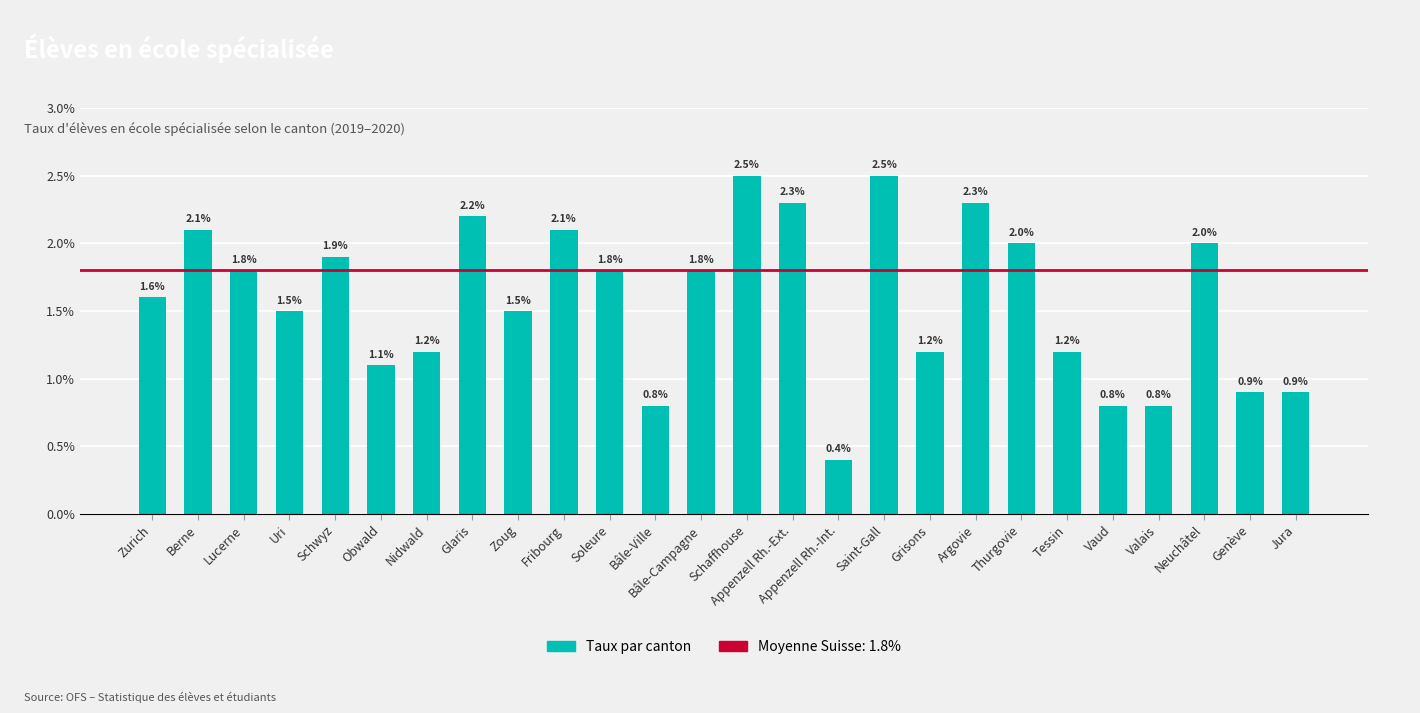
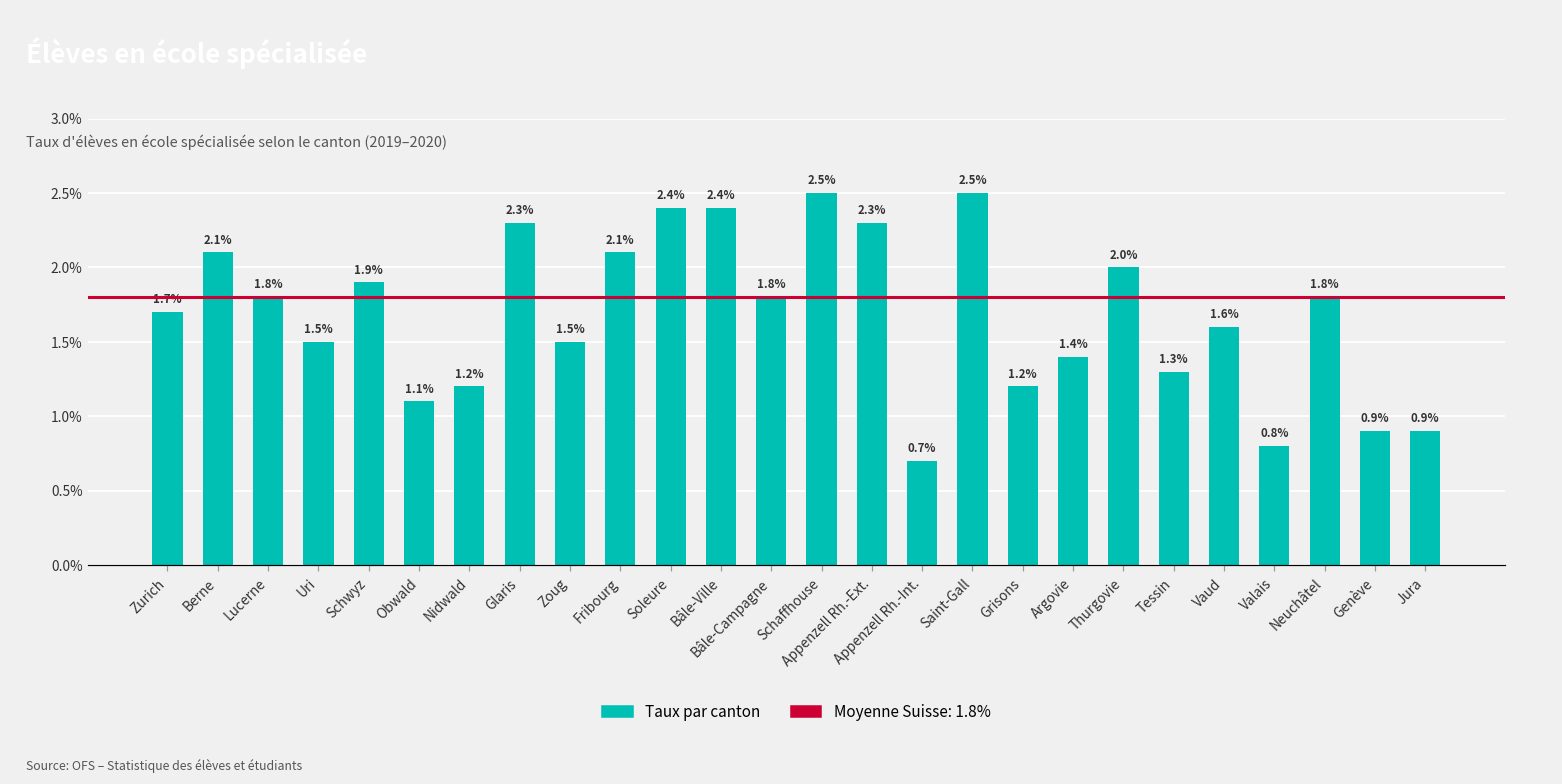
Zurich: 1.6% -> 1.7%
Glaris: 2.2% -> 2.3%
Soleure: 1.8% -> 2.4%
Bâle-Ville: 0.8% -> 2.4%
Appenzell Rh.-Int.: 0.4% -> 0.7%
Argovie: 2.3% -> 1.4%
Tessin: 1.2% -> 1.3%
Vaud: 0.8% -> 1.6%
Neuchâtel: 2.0% -> 1.8%
